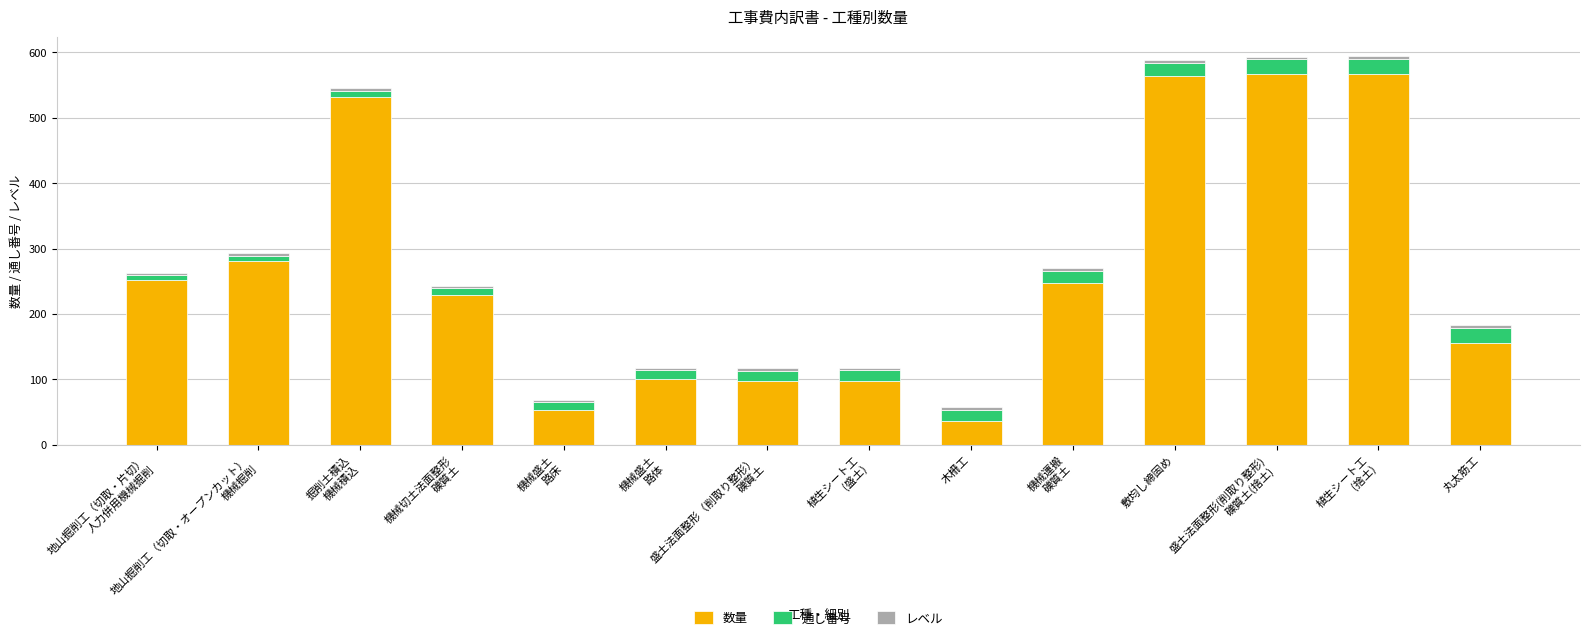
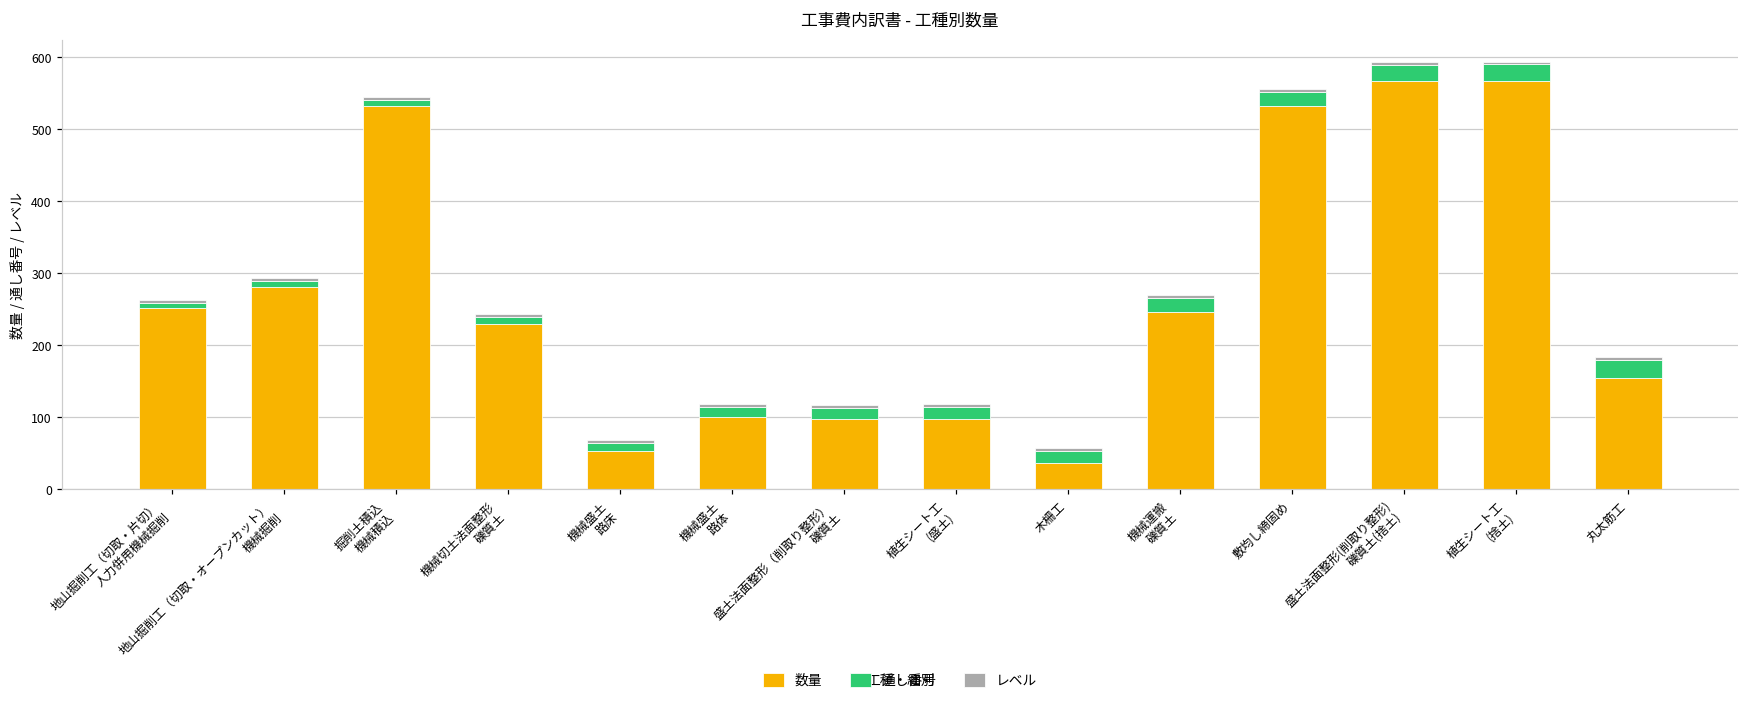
数量, 敷均し締固め: 560 -> 530
